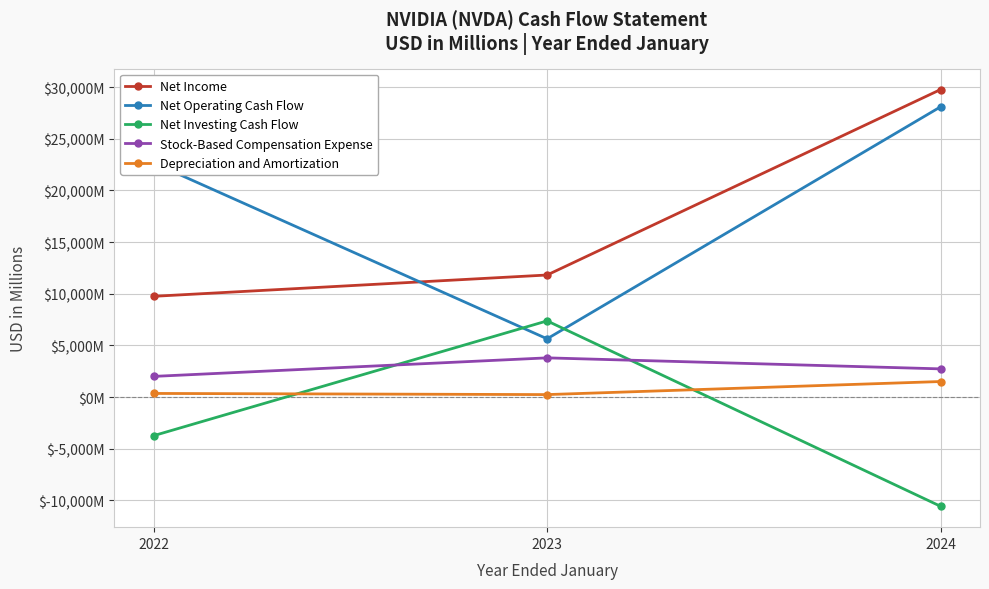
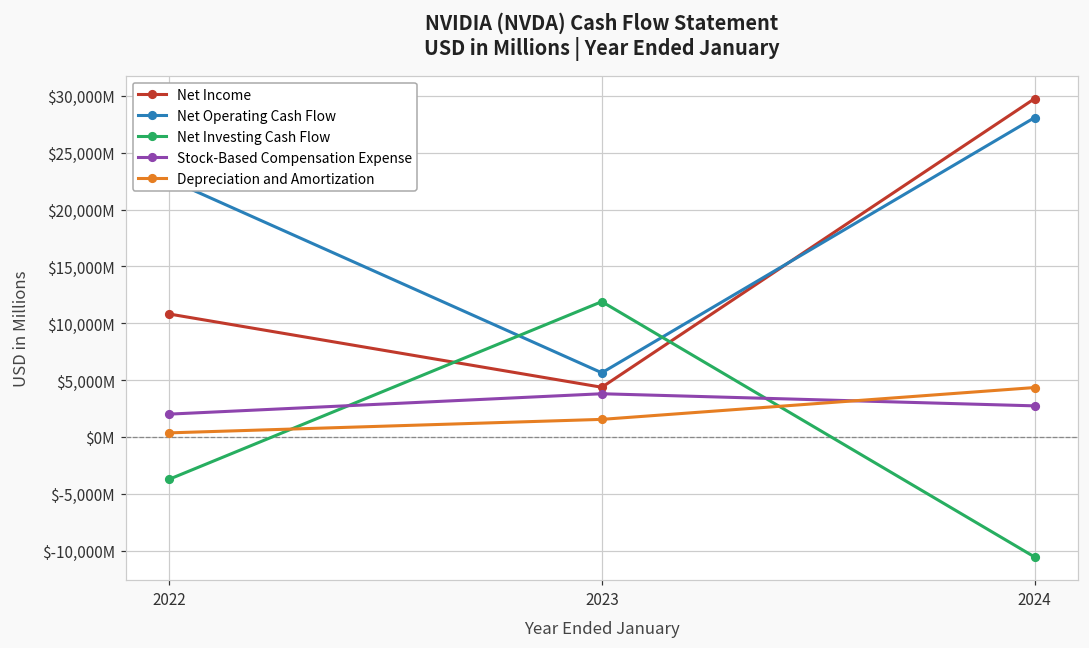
Net Income, 2022: $9,800,000,000 -> $10,800,000,000
Net Income, 2023: $11,800,000,000 -> $4,400,000,000
Net Investing Cash Flow, 2023: $7,400,000,000 -> $11,900,000,000
Depreciation and Amortization, 2023: $200,000,000 -> $1,500,000,000
Depreciation and Amortization, 2024: $1,500,000,000 -> $4,300,000,000
